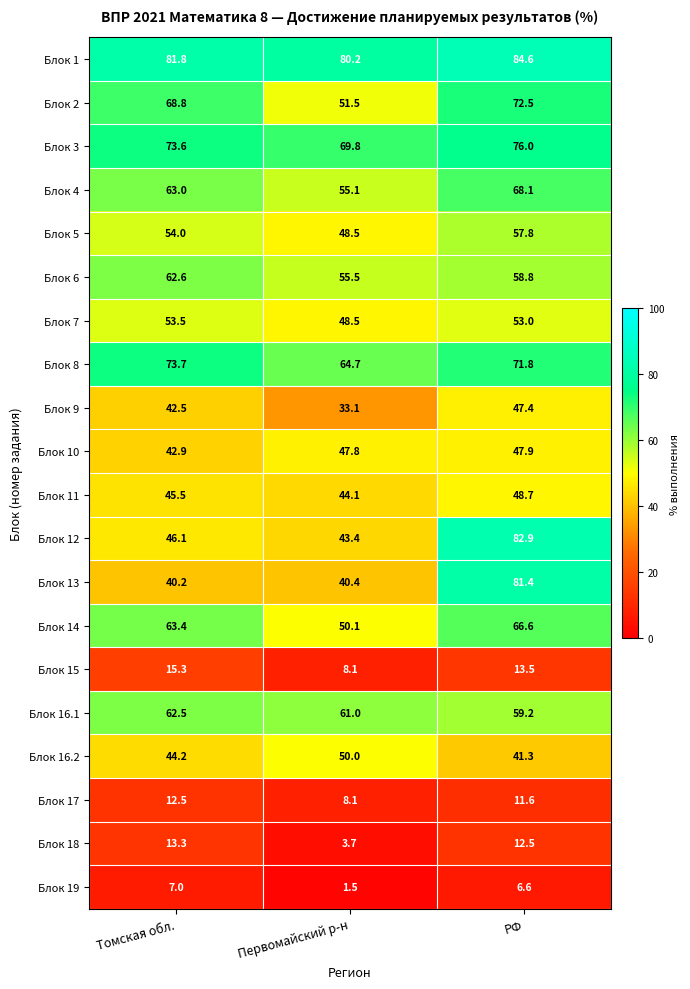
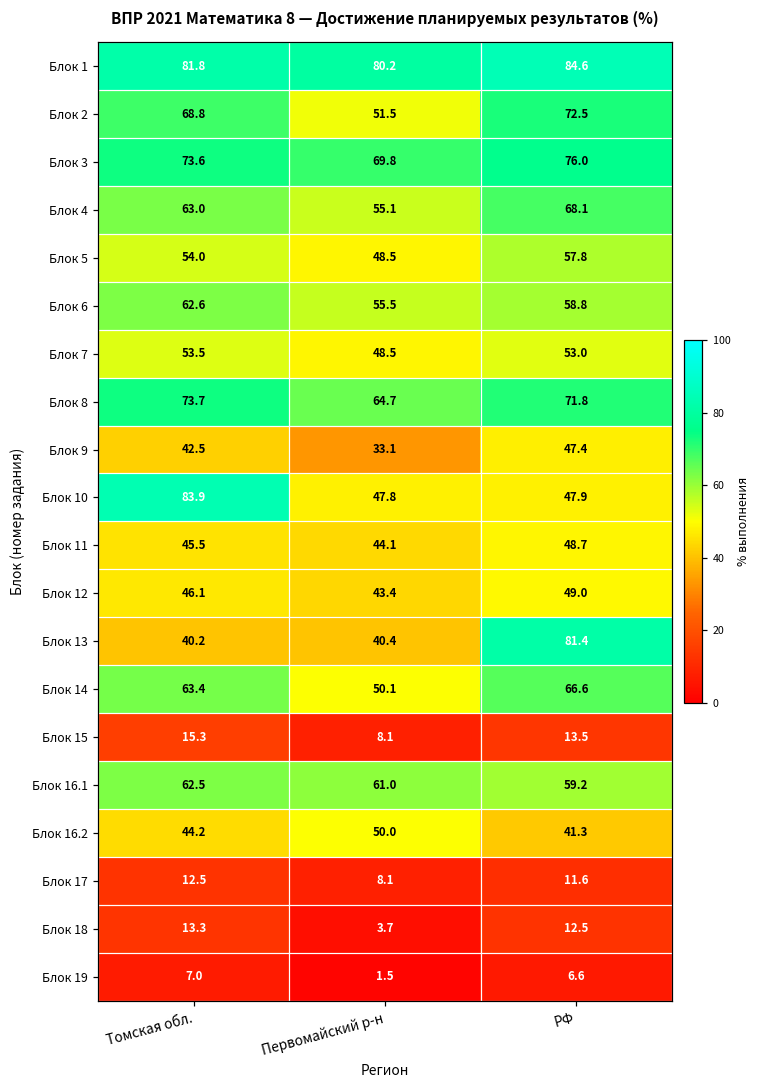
Блок 10, Томская обл.: 42.9 -> 83.9
Блок 12, РФ: 82.9 -> 49.0
